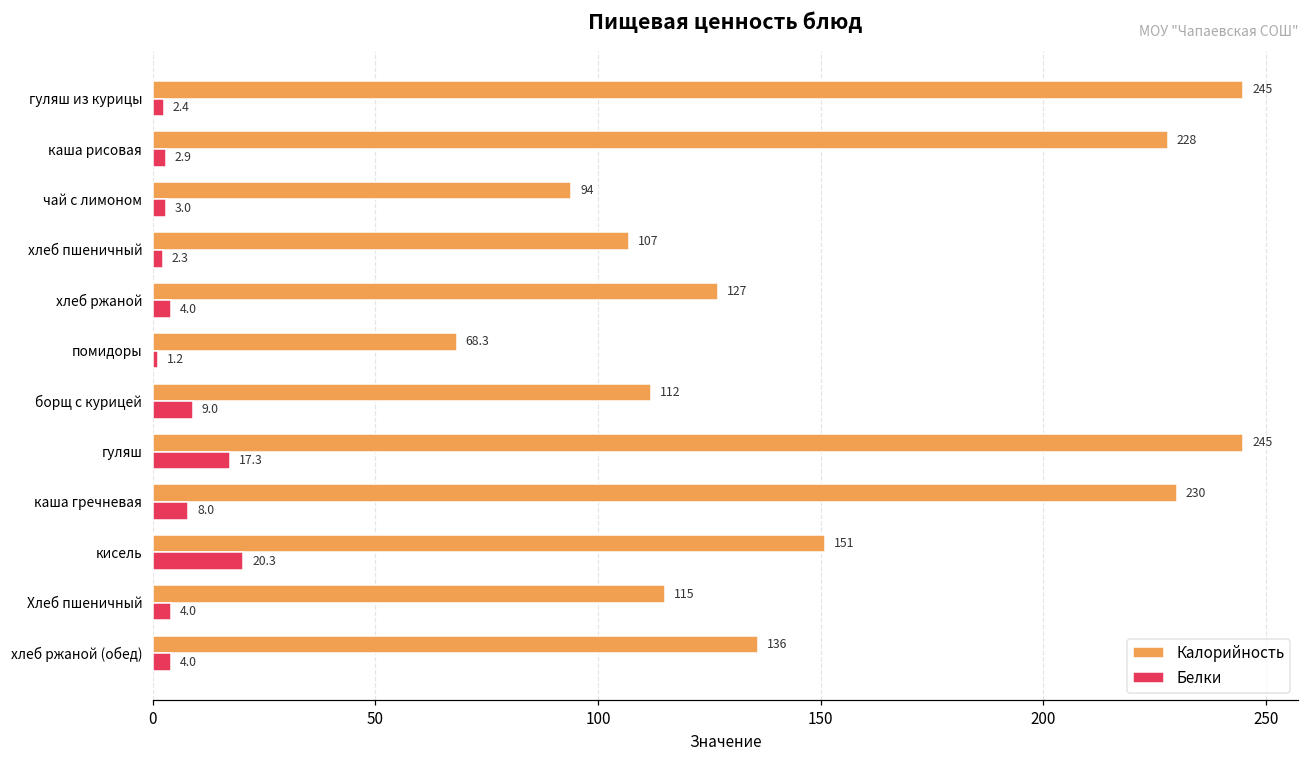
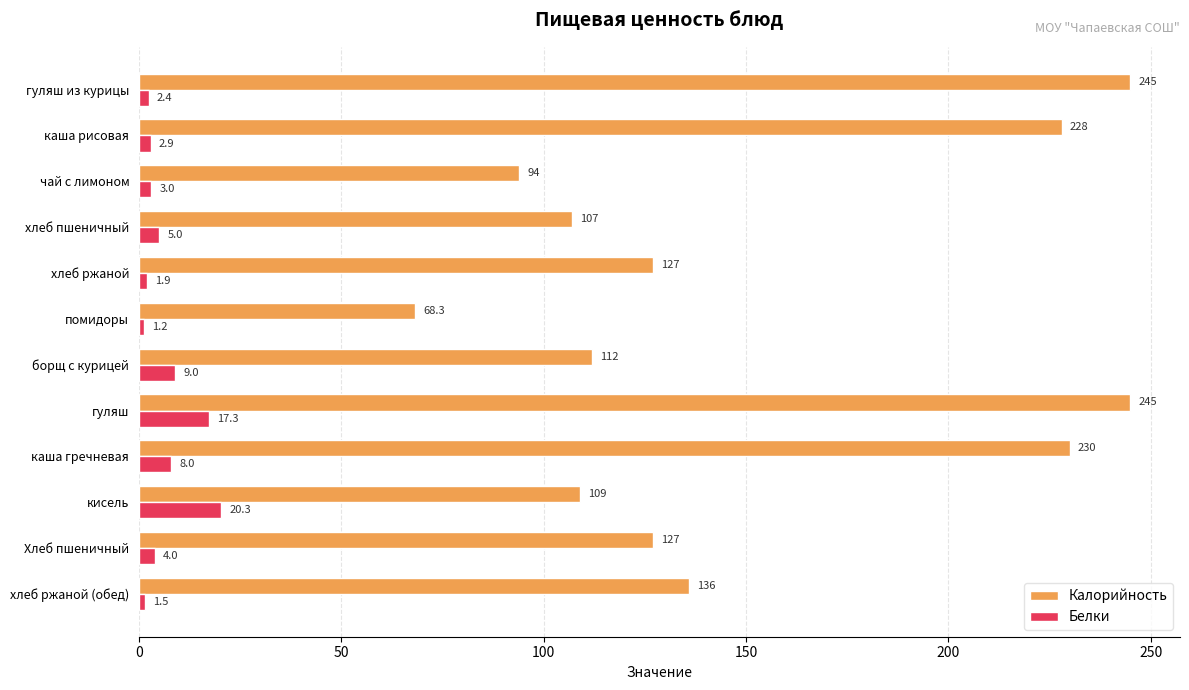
Белки, хлеб пшеничный: 2.3 -> 5.0
Белки, хлеб ржаной: 4.0 -> 1.9
Калорийность, кисель: 151 -> 109
Калорийность, Хлеб пшеничный: 115 -> 127
Белки, хлеб ржаной (обед): 4.0 -> 1.5
